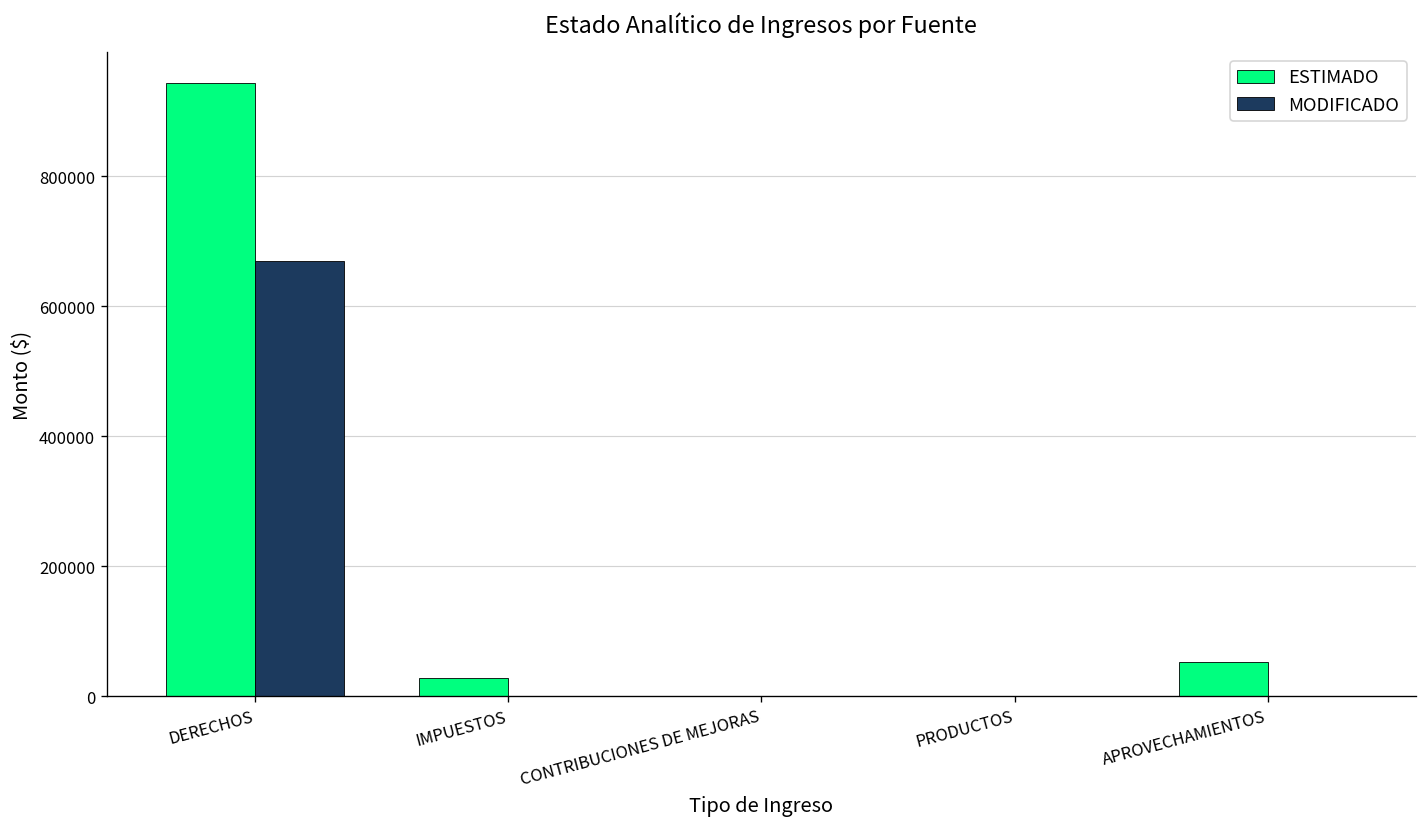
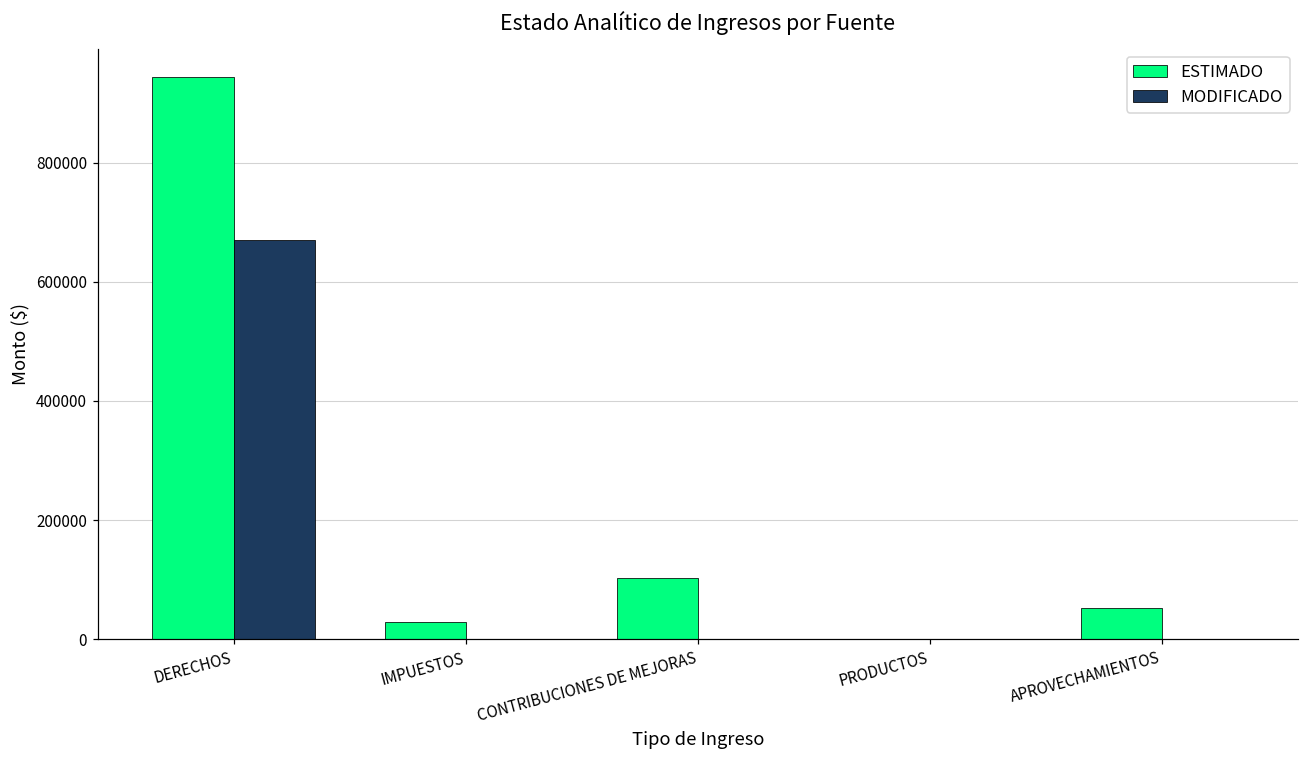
ESTIMADO, CONTRIBUCIONES DE MEJORAS: 0 -> 100000
